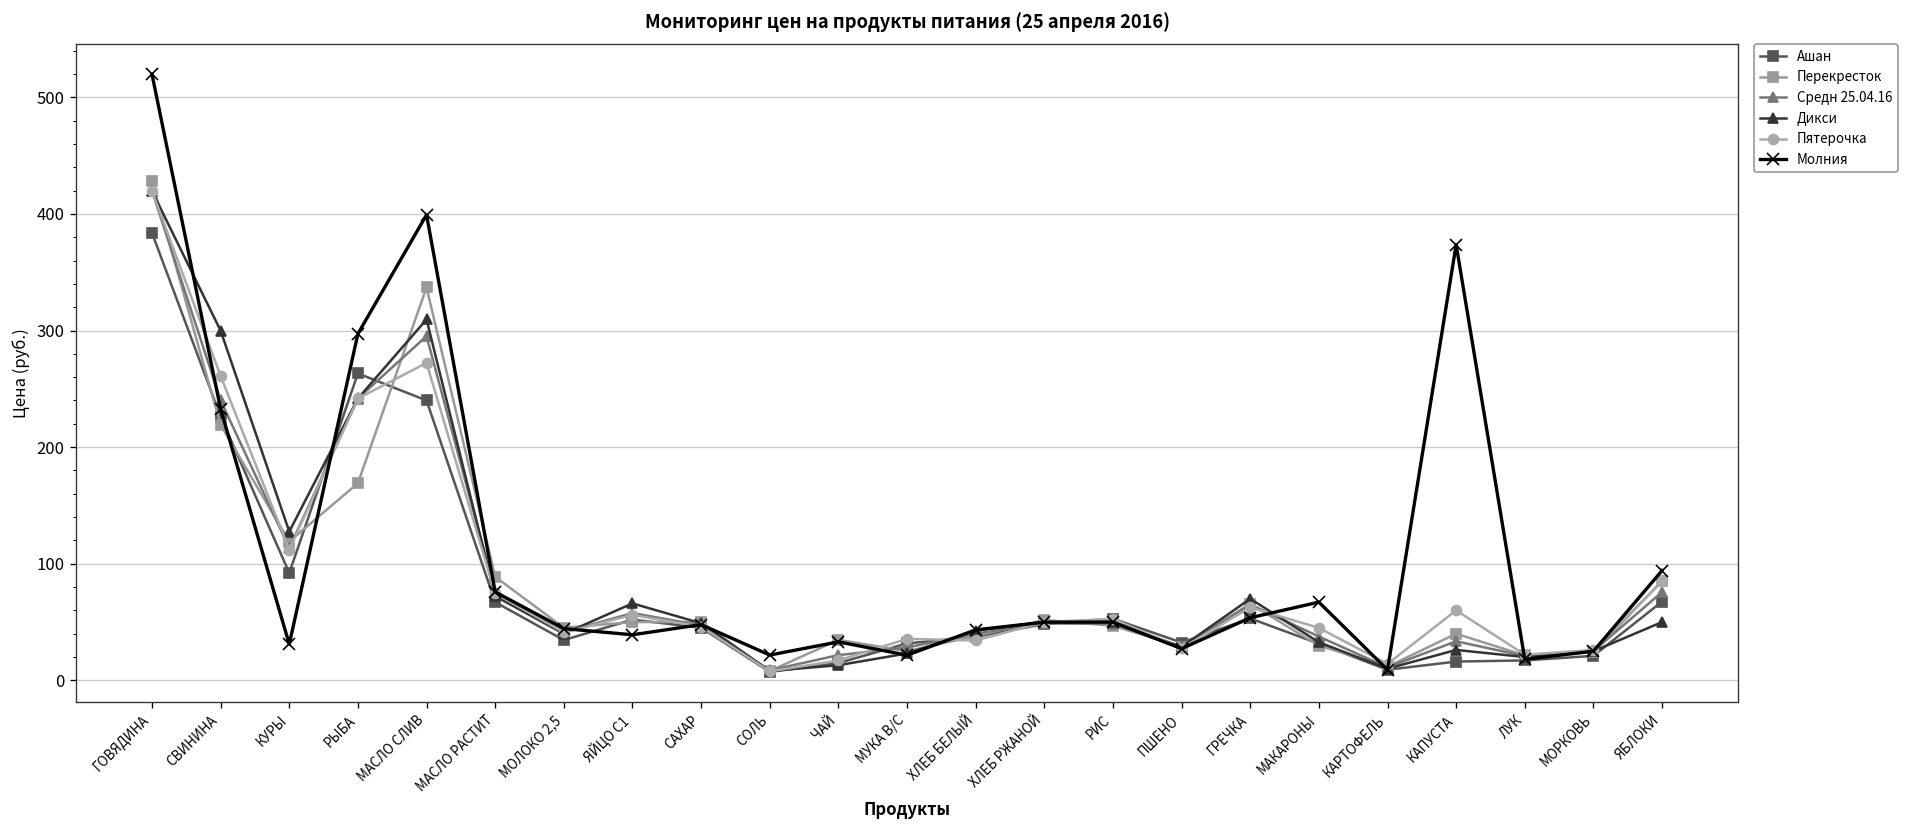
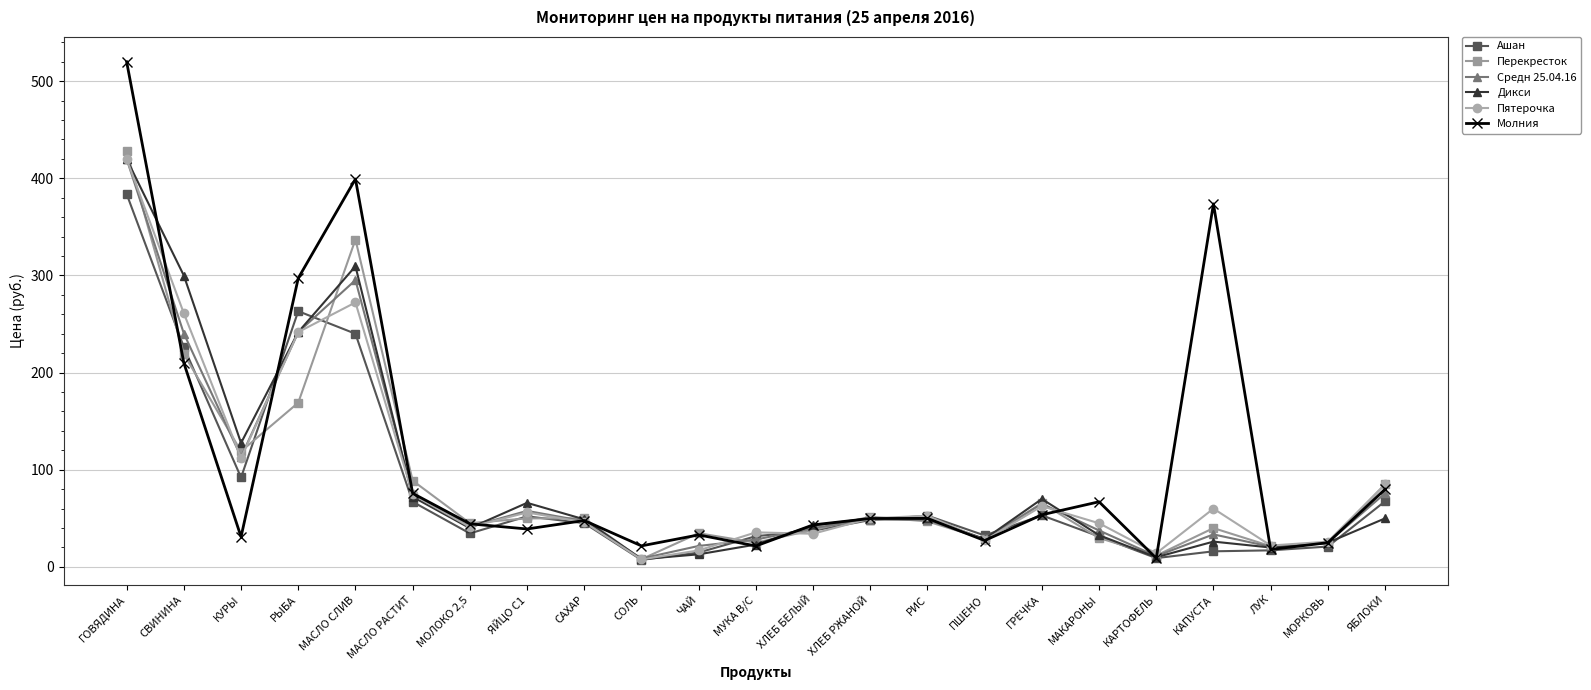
Молния, СВИНИНА: 230 -> 210
Молния, ЯБЛОКИ: 90 -> 80
